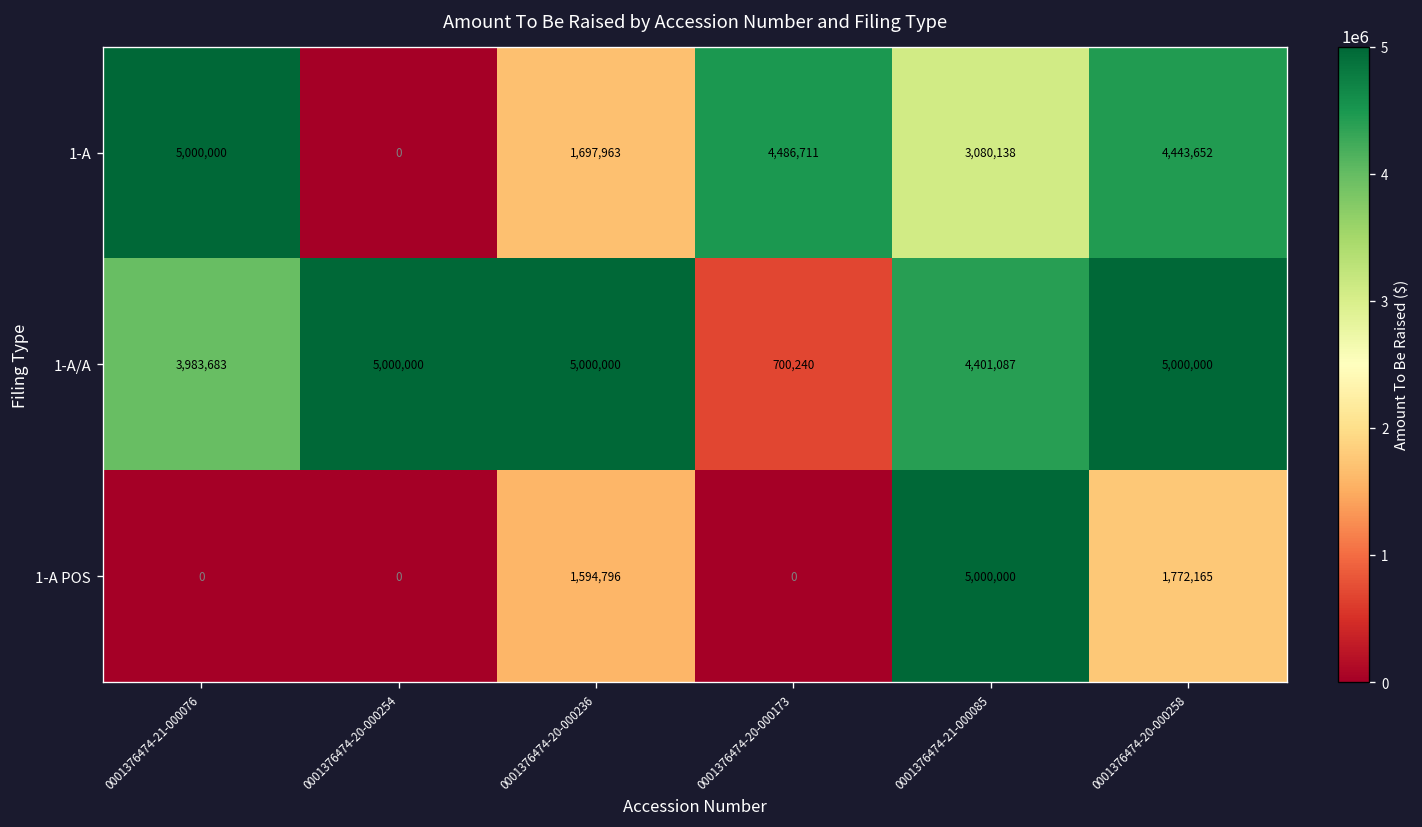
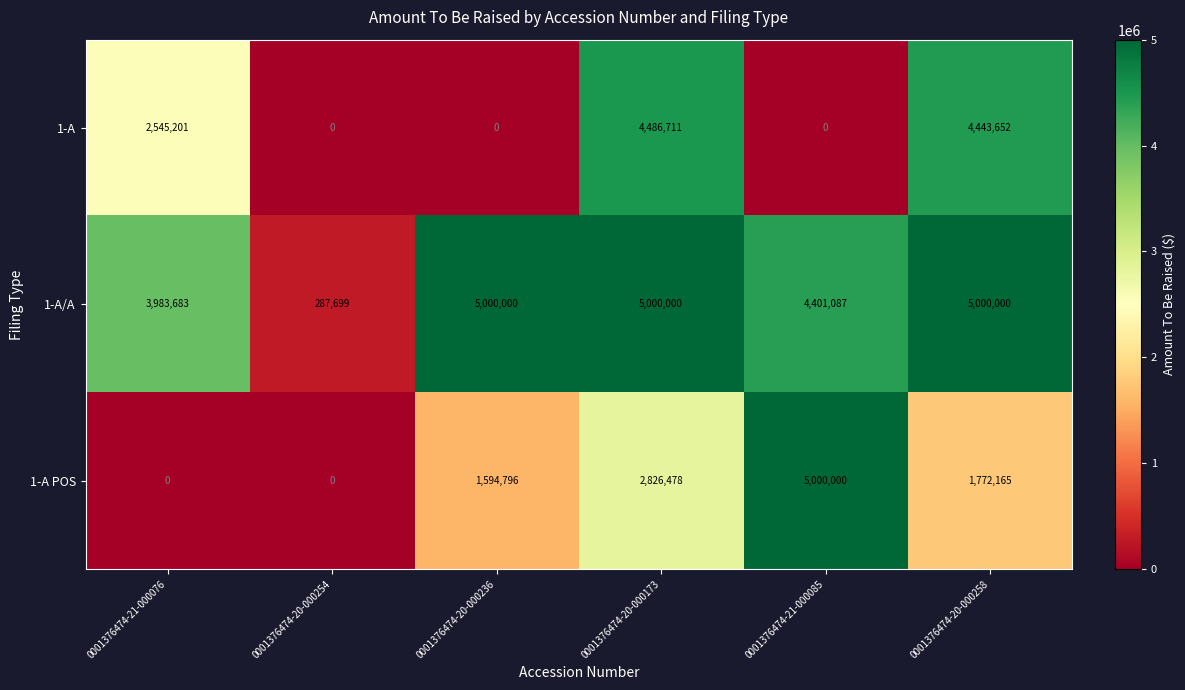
1-A, 0001376474-21-000076: 5,000,000 -> 2,545,201
1-A, 0001376474-20-000236: 1,697,963 -> 0
1-A, 0001376474-21-000085: 3,080,138 -> 0
1-A/A, 0001376474-20-000254: 5,000,000 -> 287,699
1-A/A, 0001376474-20-000173: 700,240 -> 5,000,000
1-A POS, 0001376474-20-000173: 0 -> 2,826,478
